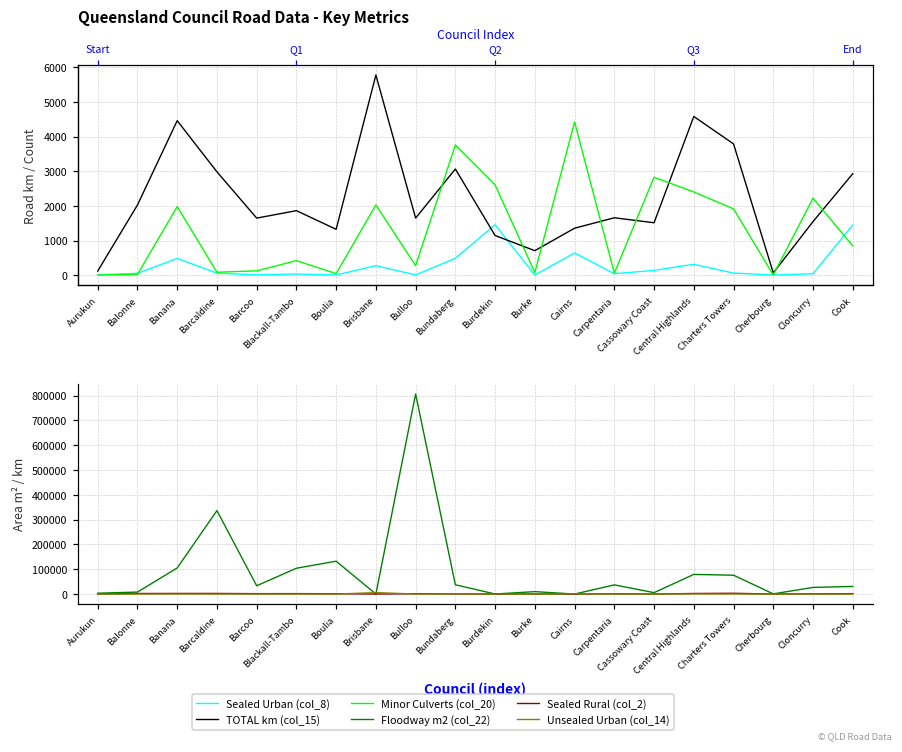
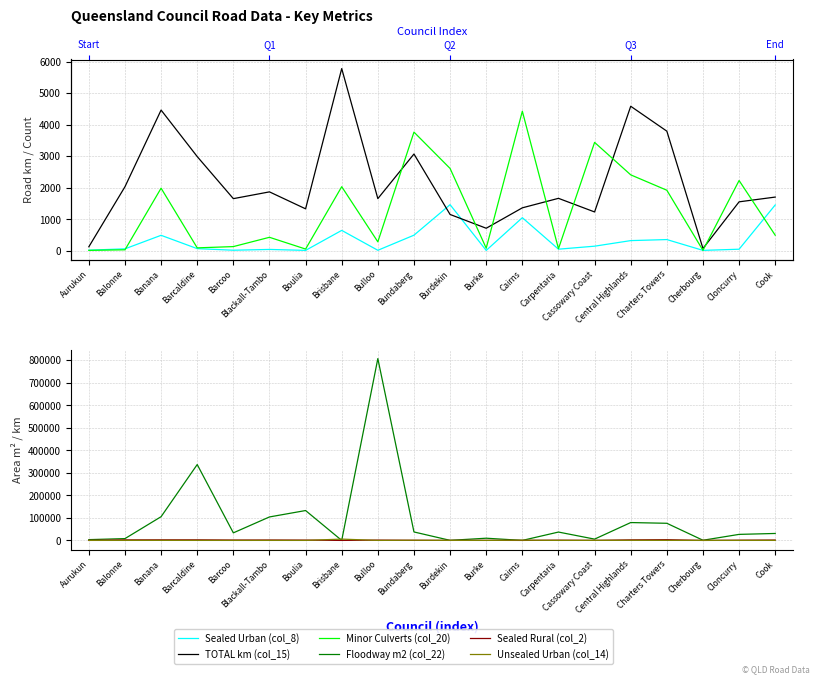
Queensland Council Road Data - Key Metrics, Sealed Urban (col_8), Brisbane: 300 -> 600
Queensland Council Road Data - Key Metrics, Sealed Urban (col_8), Cairns: 600 -> 1000
Queensland Council Road Data - Key Metrics, TOTAL km (col_15), Cassowary Coast: 1500 -> 1200
Queensland Council Road Data - Key Metrics, Minor Culverts (col_20), Cassowary Coast: 2800 -> 3400
Queensland Council Road Data - Key Metrics, Sealed Urban (col_8), Charters Towers: 100 -> 400
Queensland Council Road Data - Key Metrics, TOTAL km (col_15), Cook: 2900 -> 1700
Queensland Council Road Data - Key Metrics, Minor Culverts (col_20), Cook: 900 -> 500
